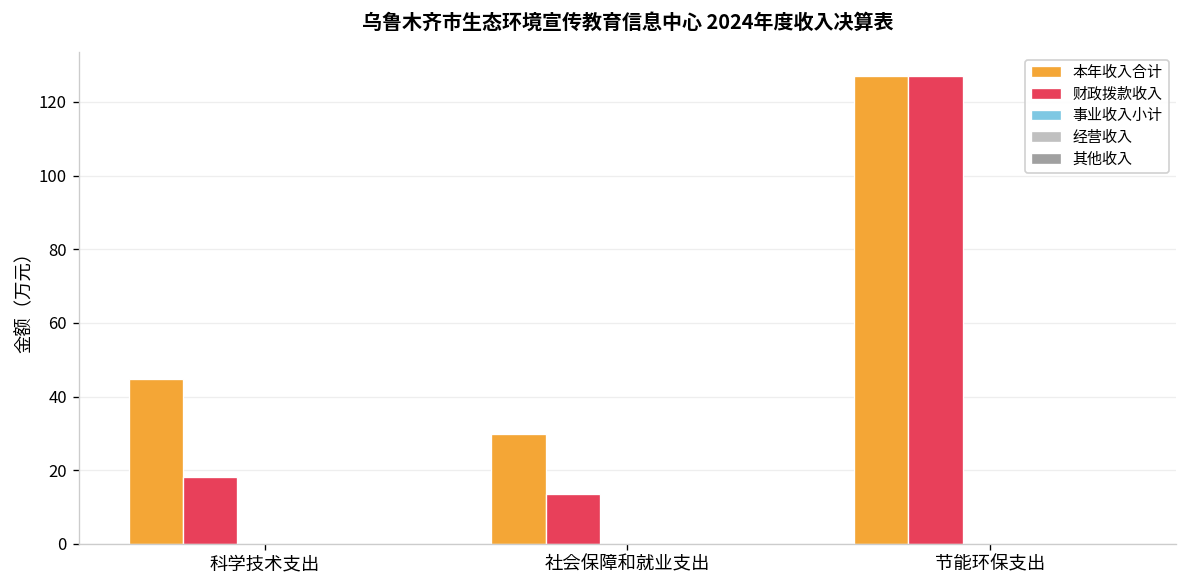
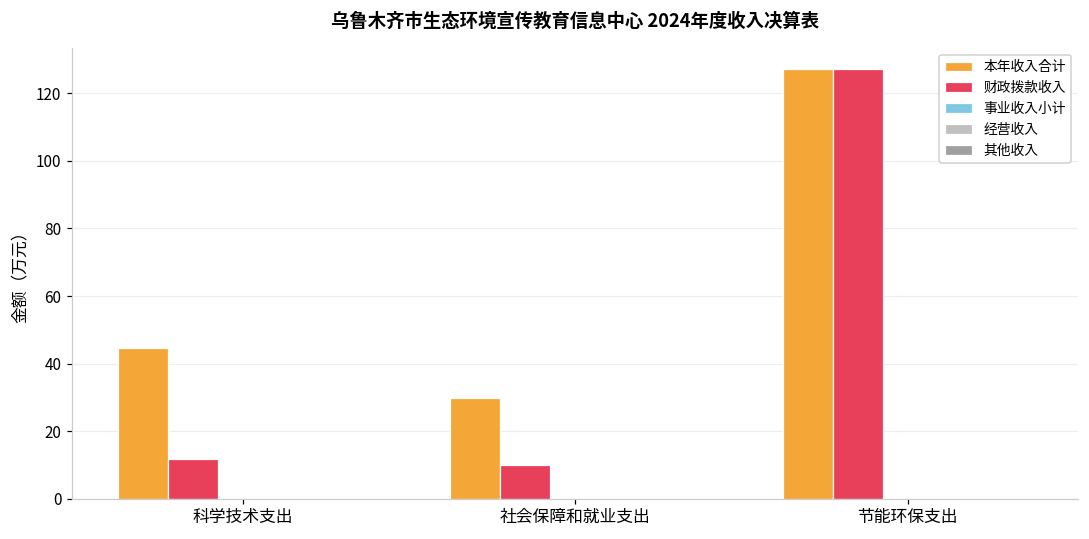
财政拨款收入, 科学技术支出: 18 -> 12
财政拨款收入, 社会保障和就业支出: 14 -> 10
